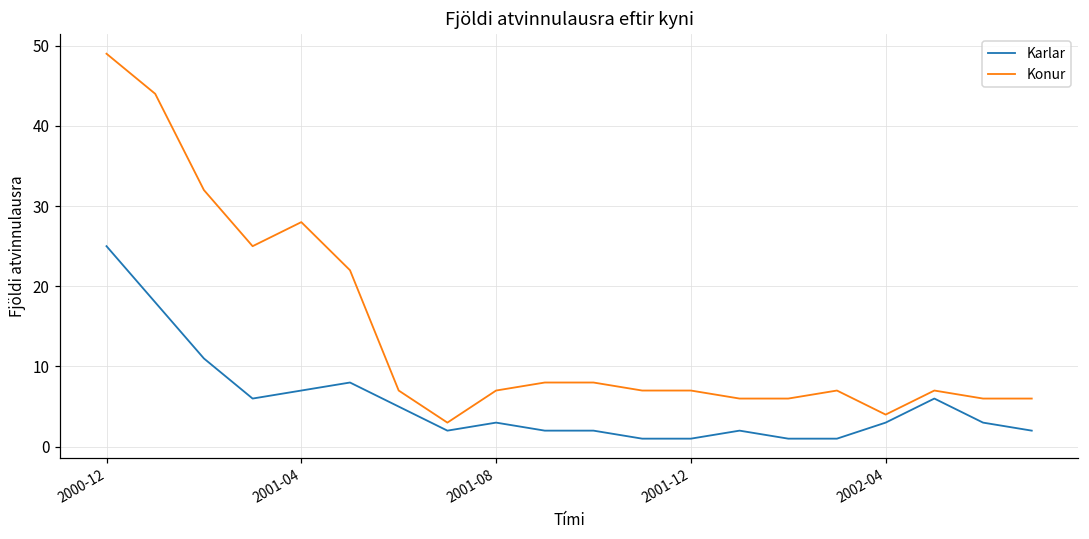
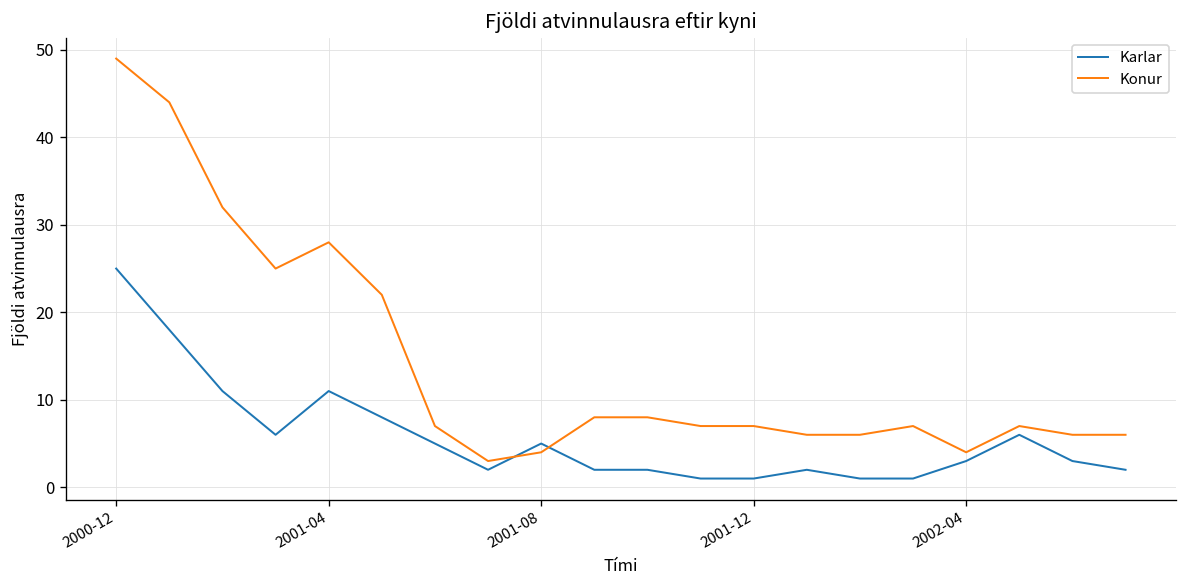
Karlar, 2001-04: 7 -> 11
Karlar, 2001-08: 3 -> 5
Konur, 2001-08: 7 -> 4
